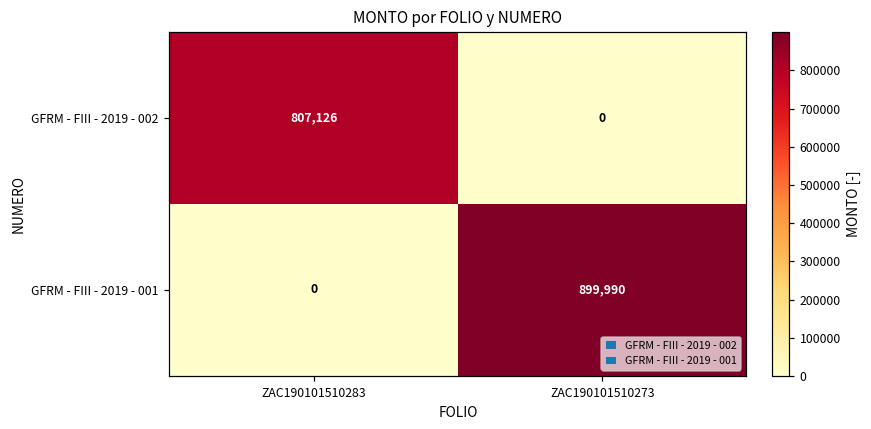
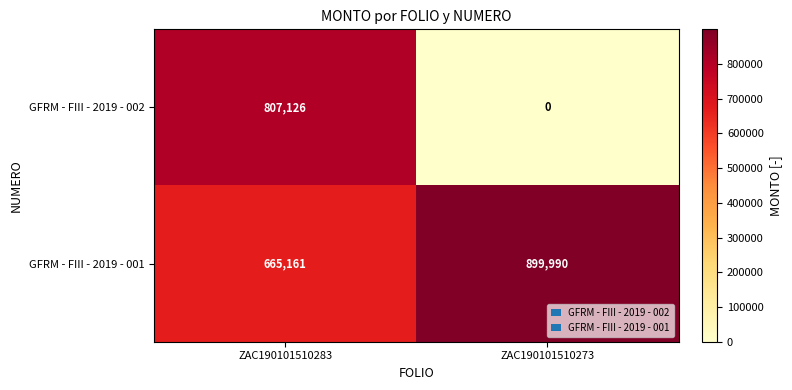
GFRM - FIII - 2019 - 001, ZAC190101510283: 0 -> 665,161
